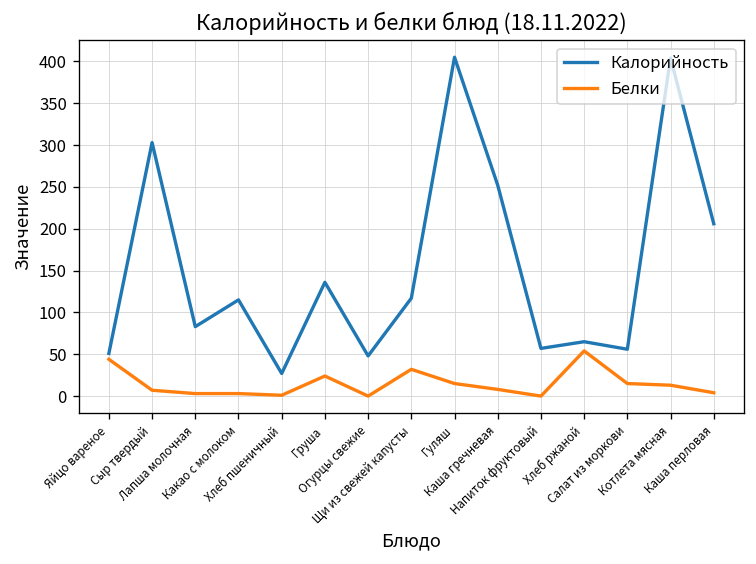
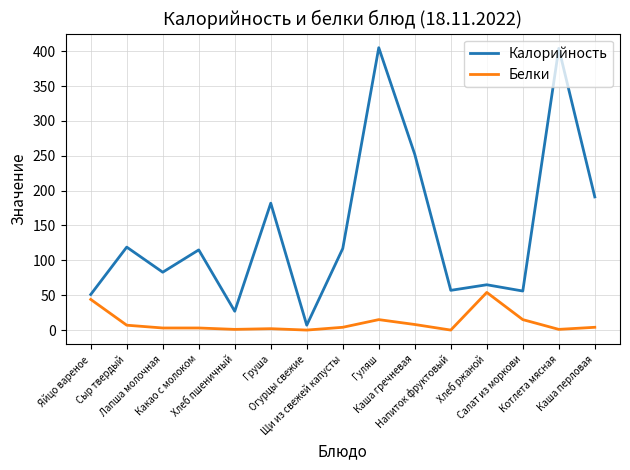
Калорийность, Сыр твердый: 300 -> 120
Калорийность, Груша: 140 -> 180
Белки, Груша: 20 -> 0
Калорийность, Огурцы свежие: 50 -> 10
Белки, Щи из свежей капусты: 30 -> 0
Белки, Котлета мясная: 10 -> 0
Калорийность, Каша перловая: 210 -> 190
